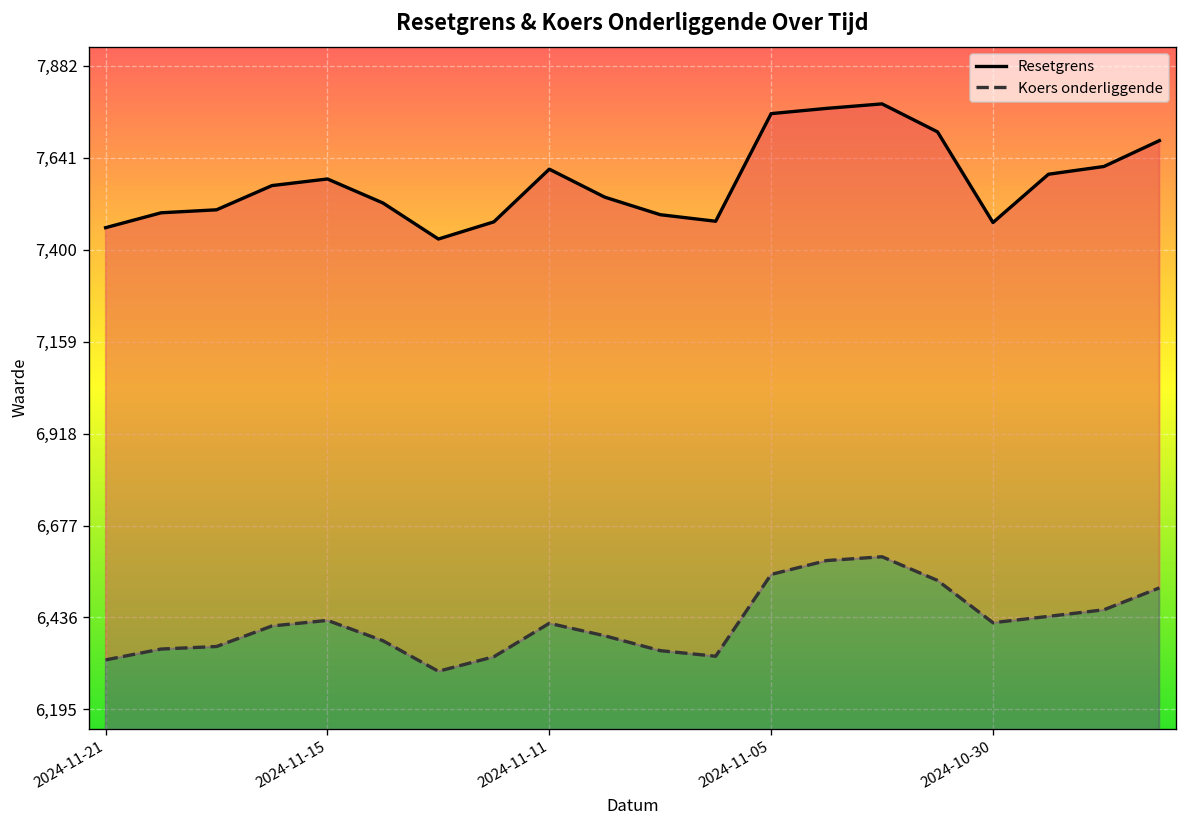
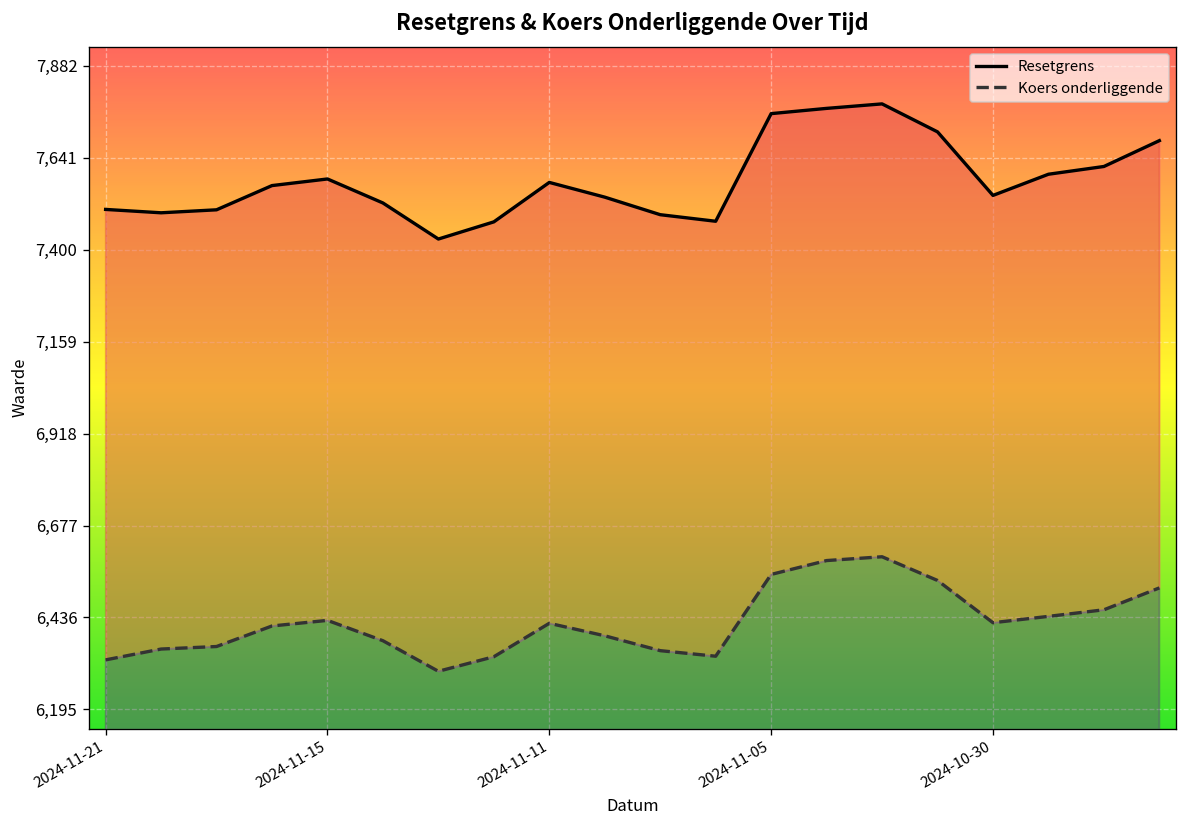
Resetgrens, 2024-11-21: 7,460 -> 7,510
Resetgrens, 2024-11-11: 7,610 -> 7,580
Resetgrens, 2024-10-30: 7,470 -> 7,540
